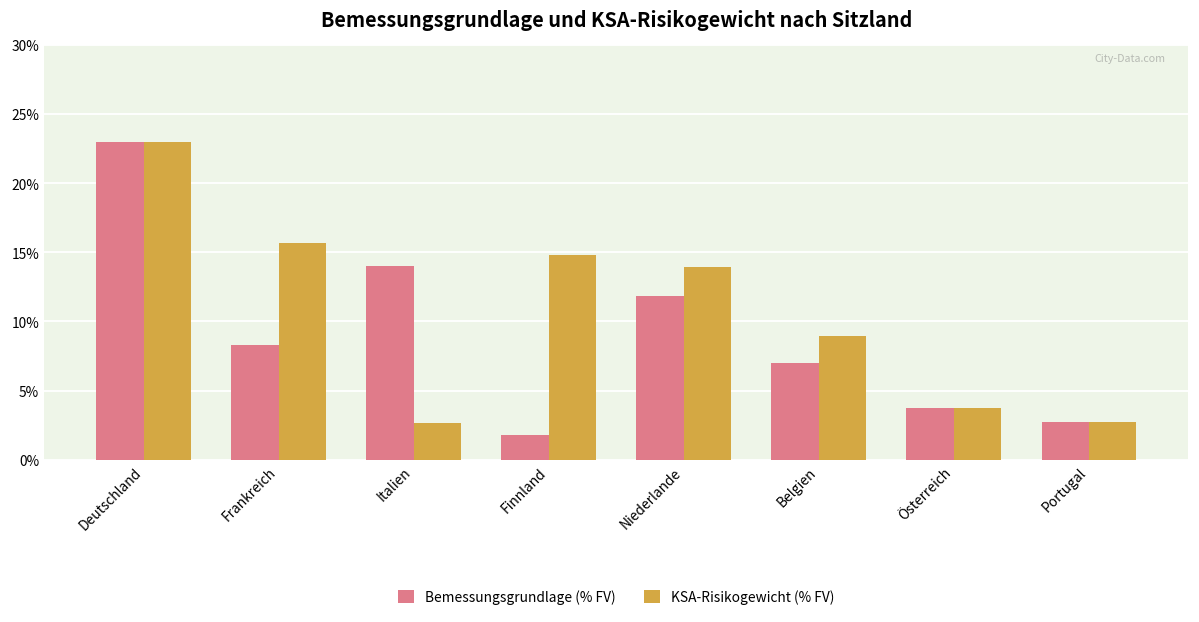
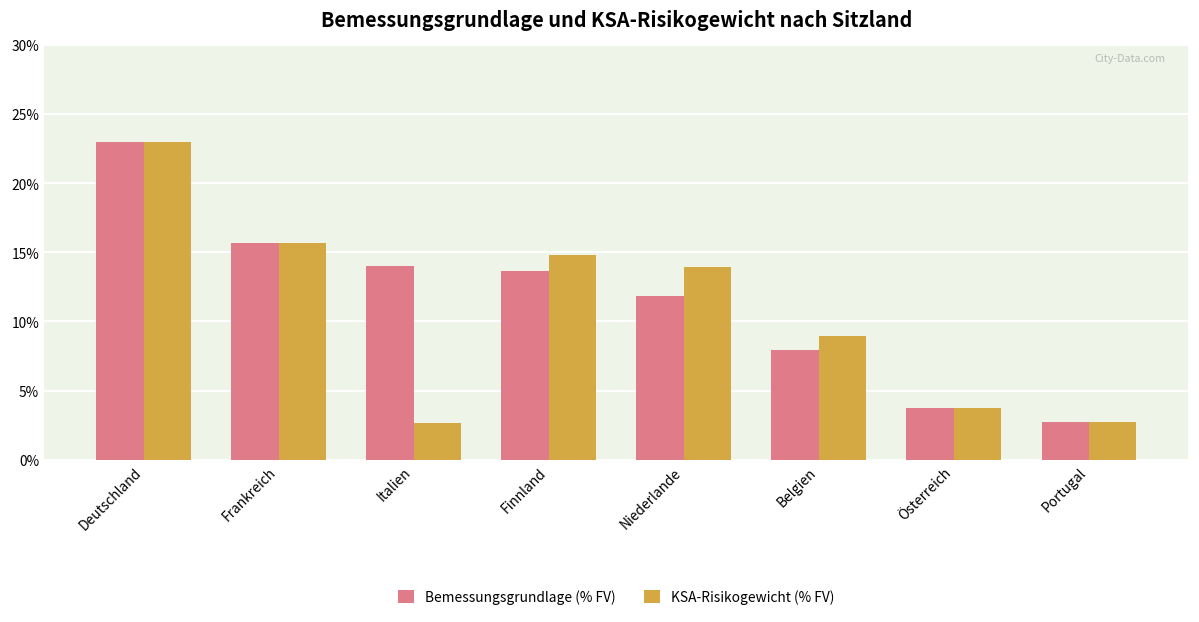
Bemessungsgrundlage (% FV), Frankreich: 8.3% -> 15.7%
Bemessungsgrundlage (% FV), Finnland: 1.8% -> 13.6%
Bemessungsgrundlage (% FV), Belgien: 7.0% -> 7.9%
